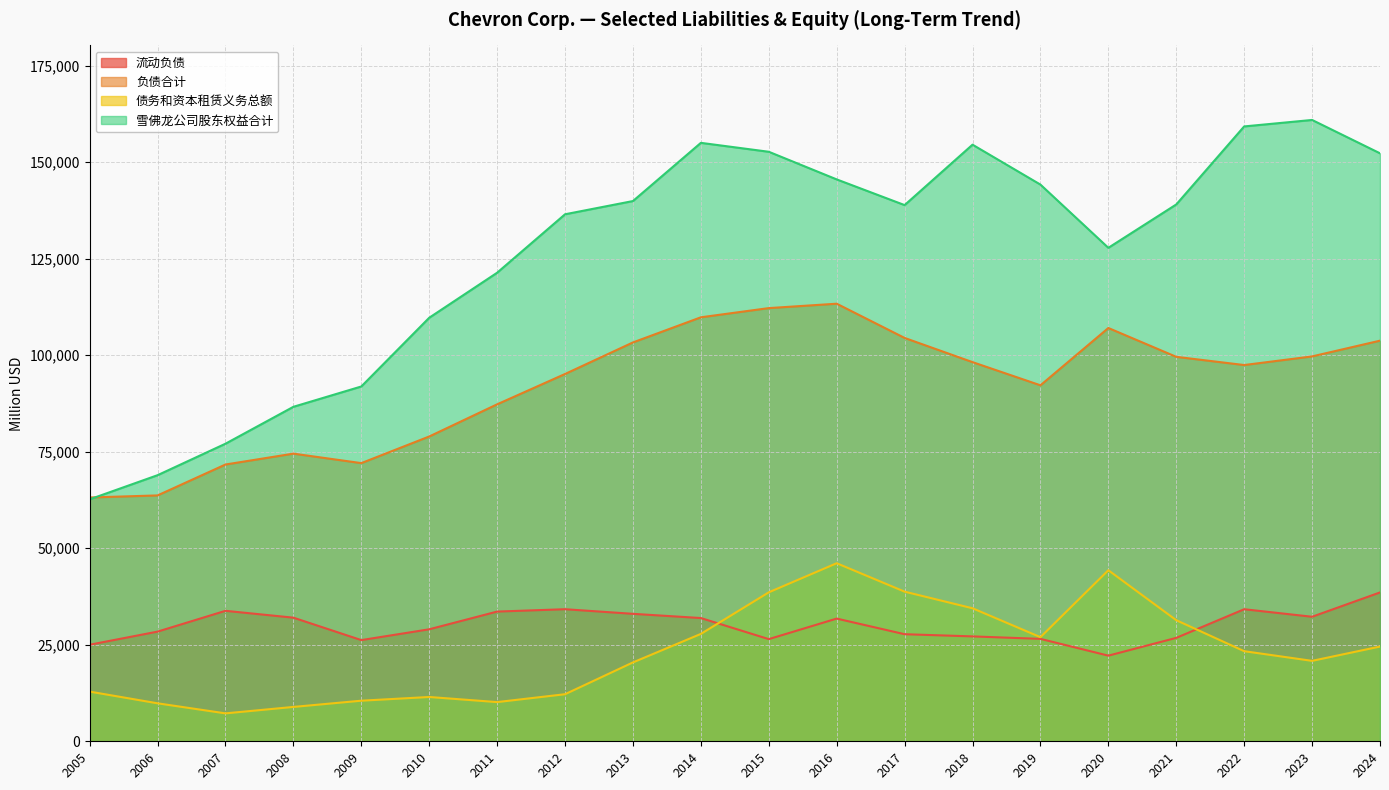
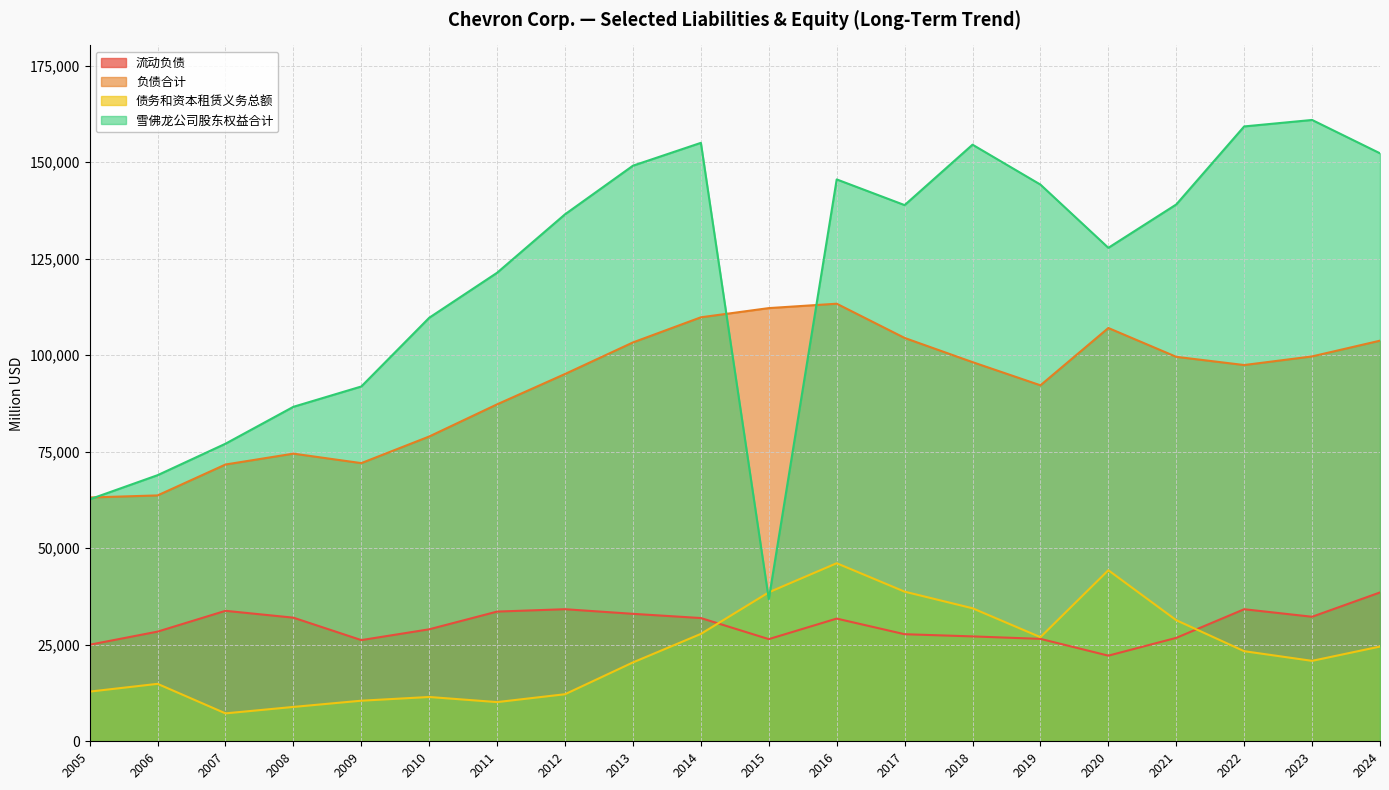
债务和资本租赁义务总额, 2006: 10,000 -> 15,000
雪佛龙公司股东权益合计, 2013: 140,000 -> 149,000
雪佛龙公司股东权益合计, 2015: 153,000 -> 37,000
